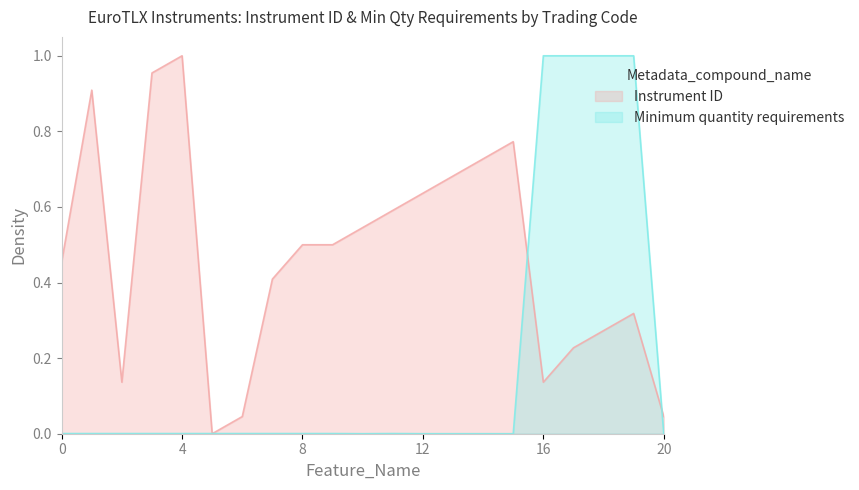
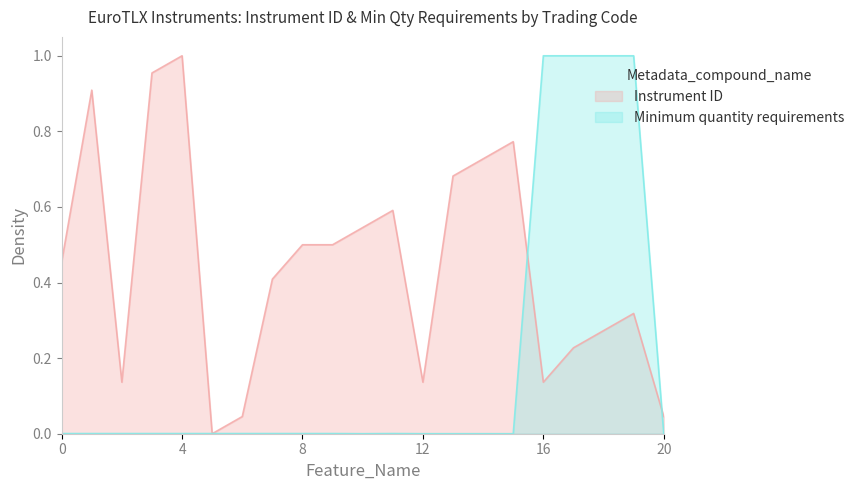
Instrument ID, 12: 0.64 -> 0.14
